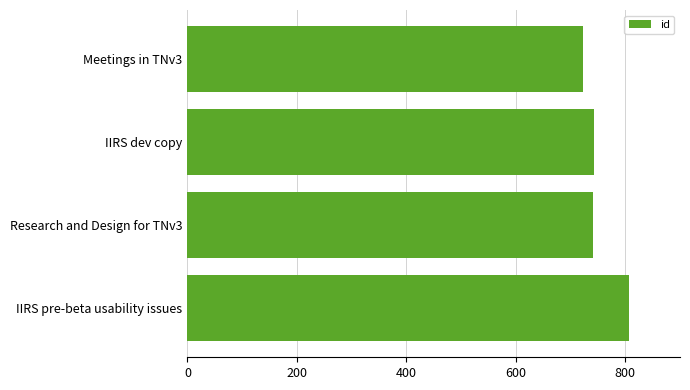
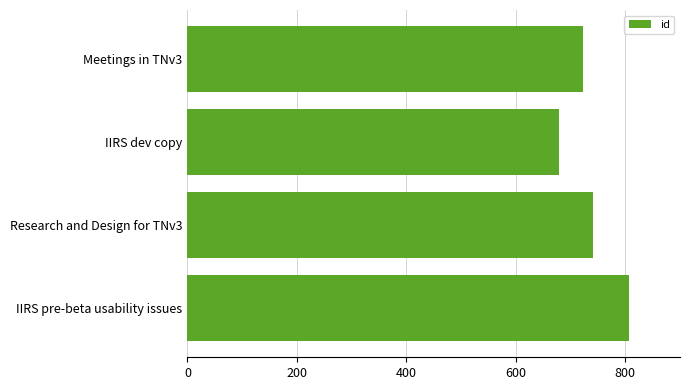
IIRS dev copy: 740 -> 680
